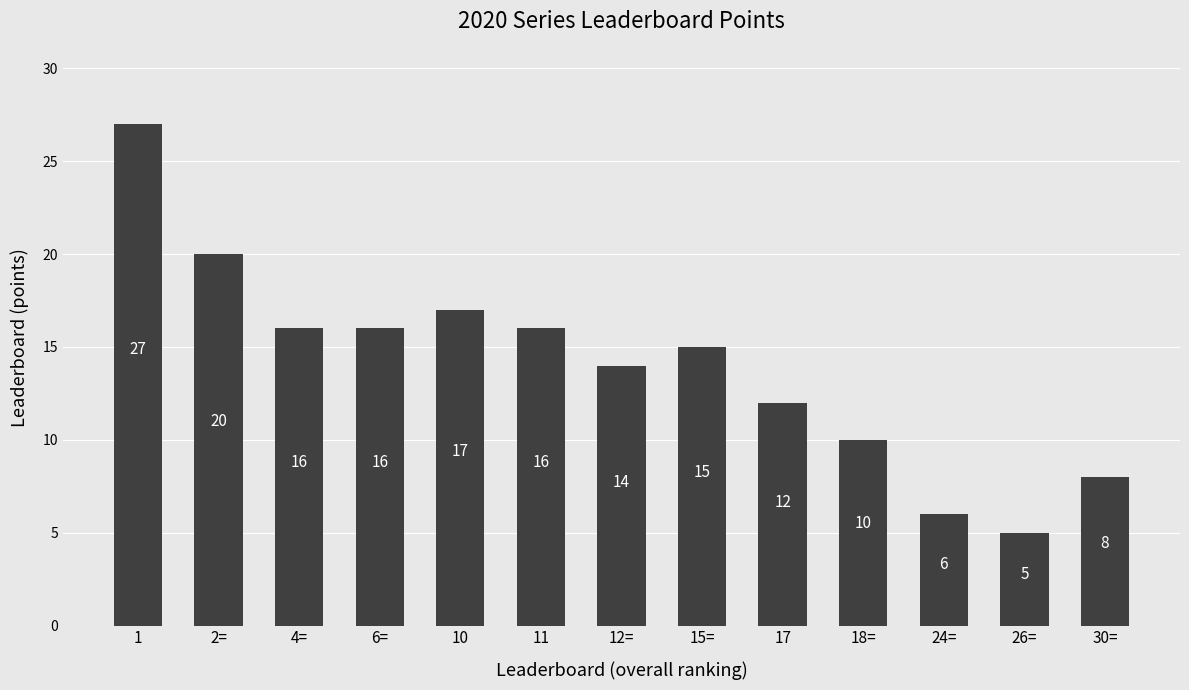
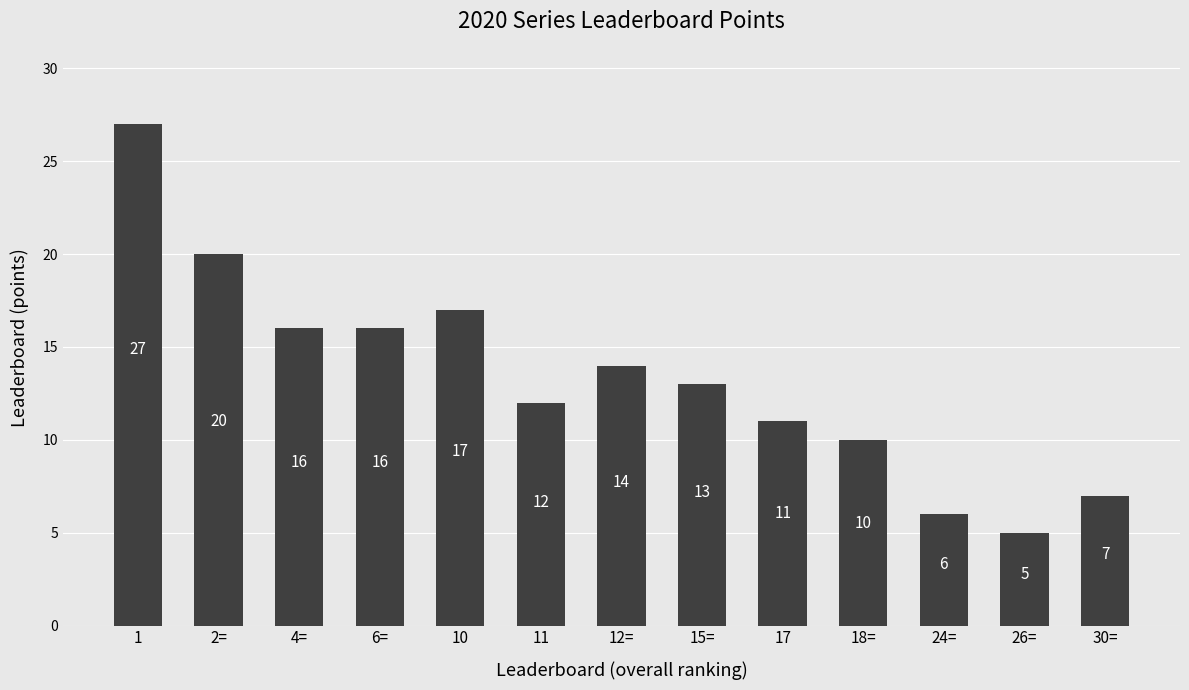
11: 16 -> 12
15=: 15 -> 13
17: 12 -> 11
30=: 8 -> 7
